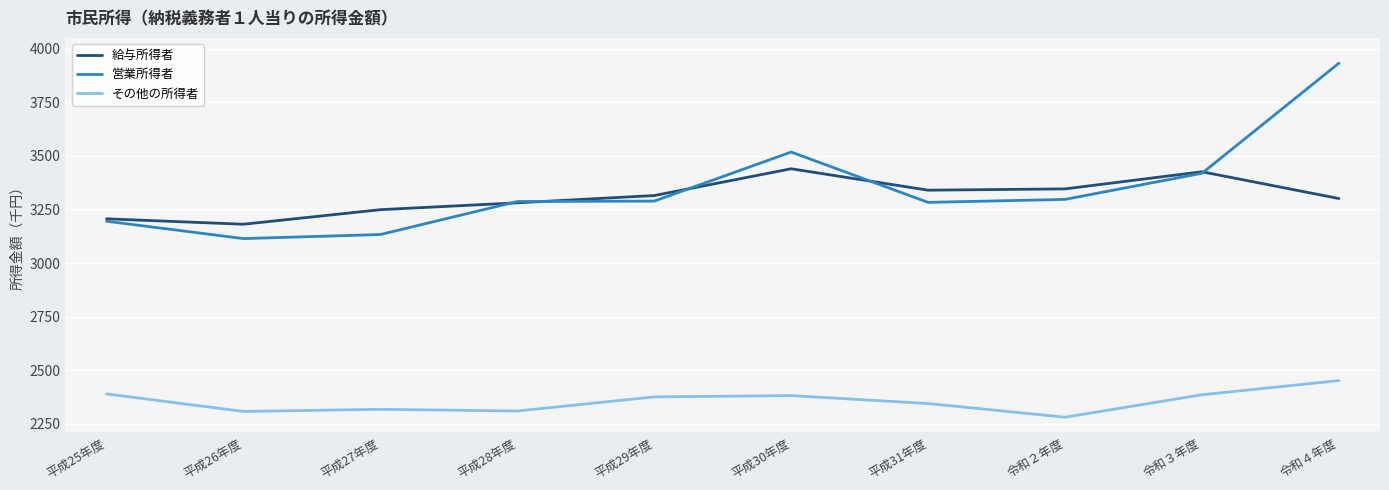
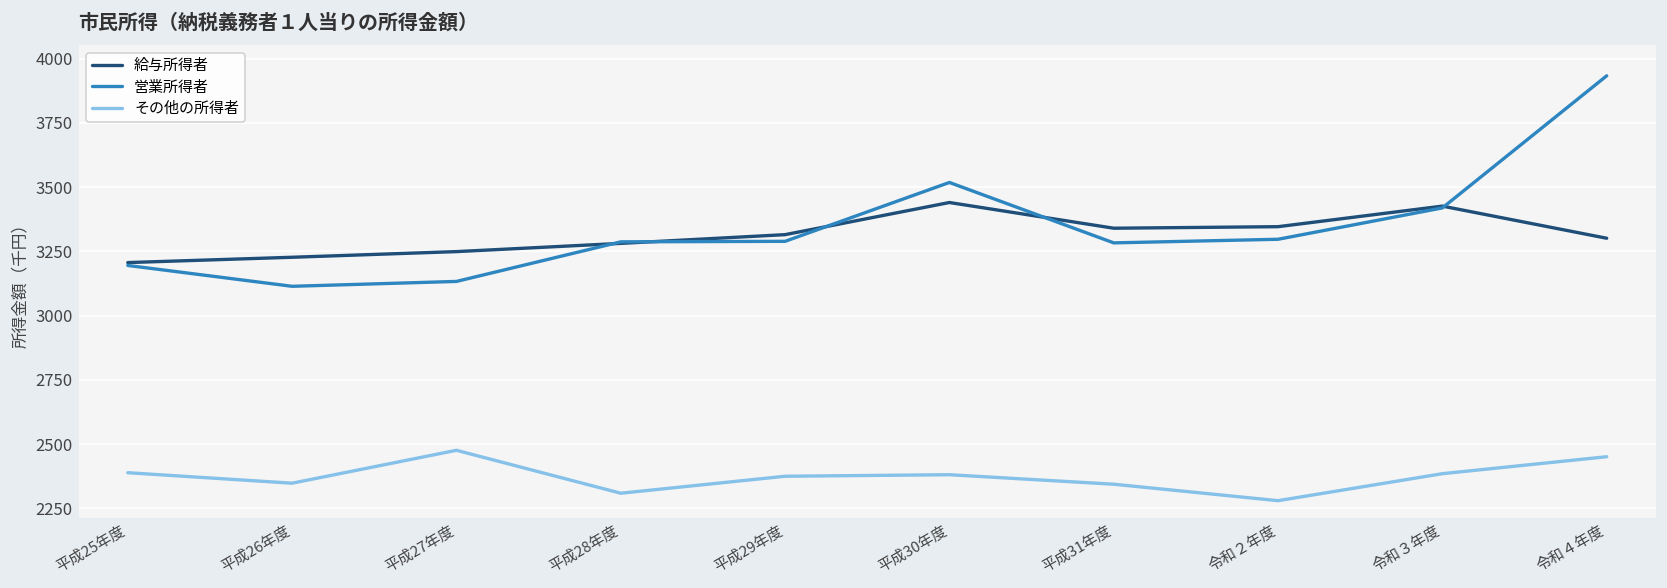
給与所得者, 平成26年度: 3180 -> 3230
その他の所得者, 平成26年度: 2310 -> 2350
その他の所得者, 平成27年度: 2320 -> 2480
